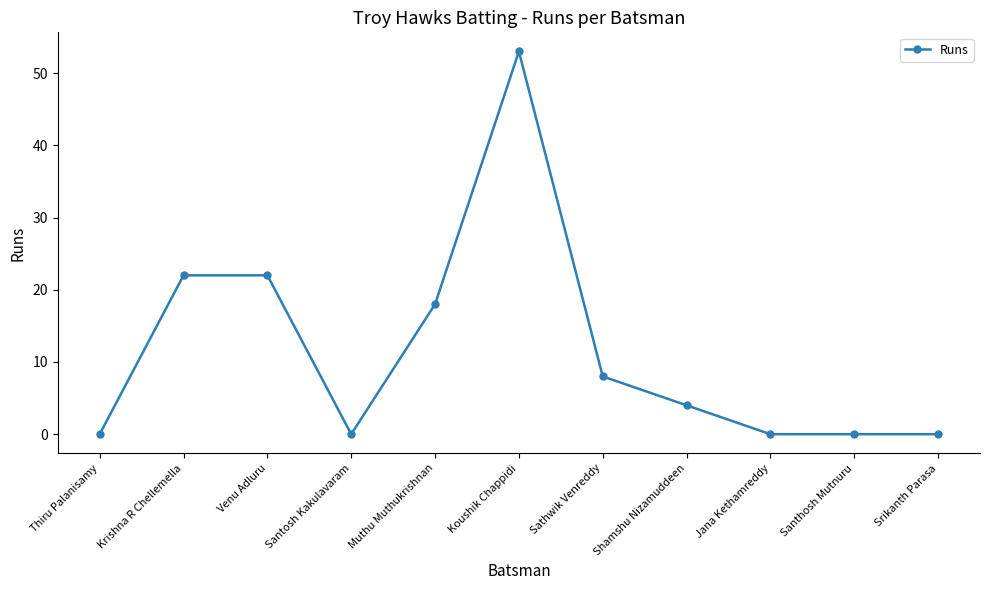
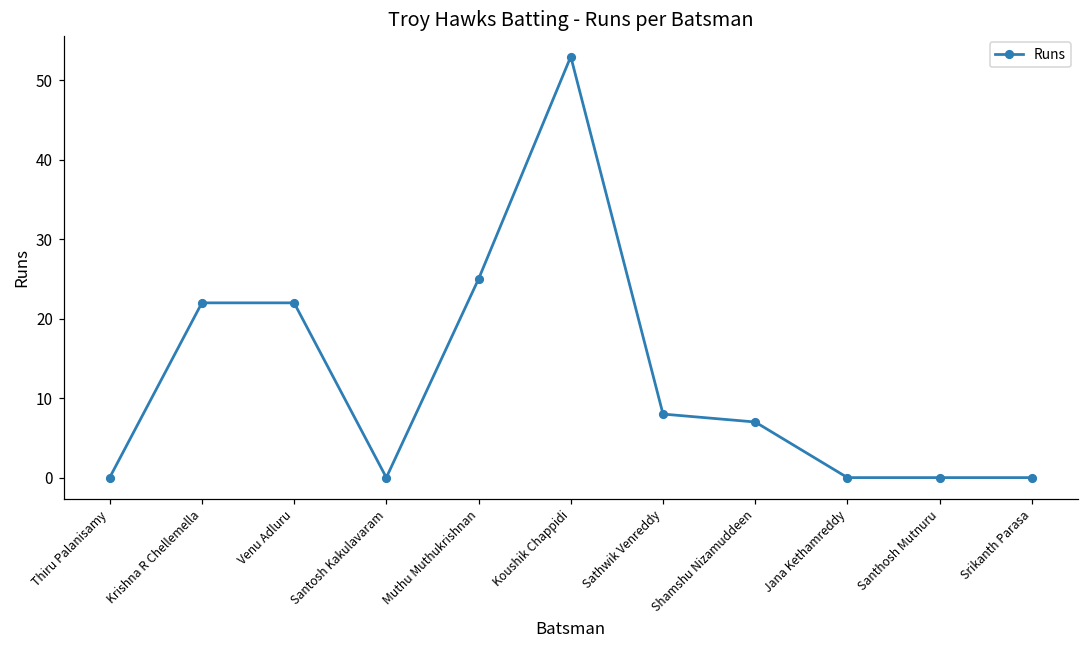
Muthu Muthukrishnan: 18 -> 25
Shamshu Nizamuddeen: 4 -> 7
